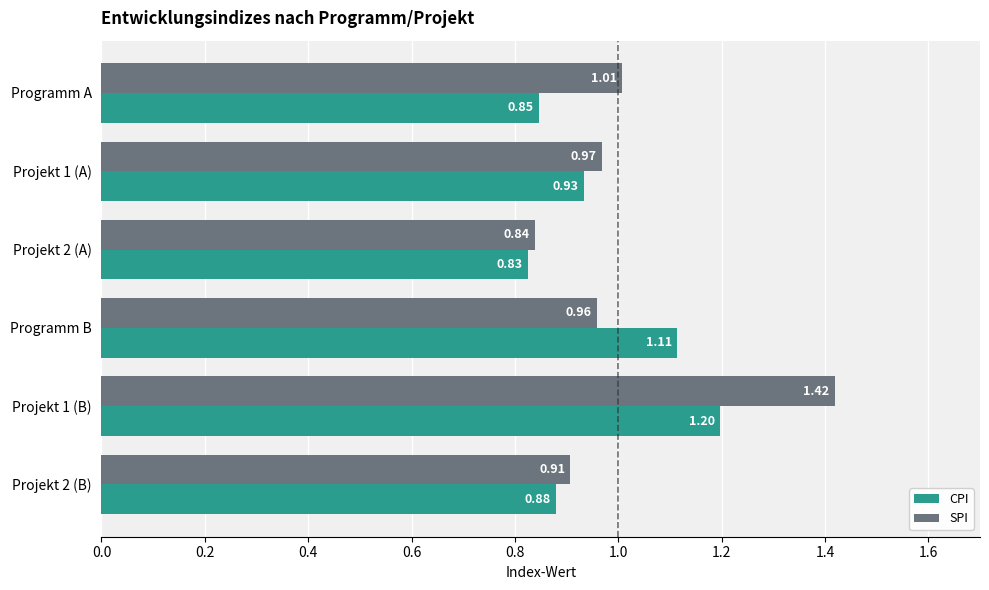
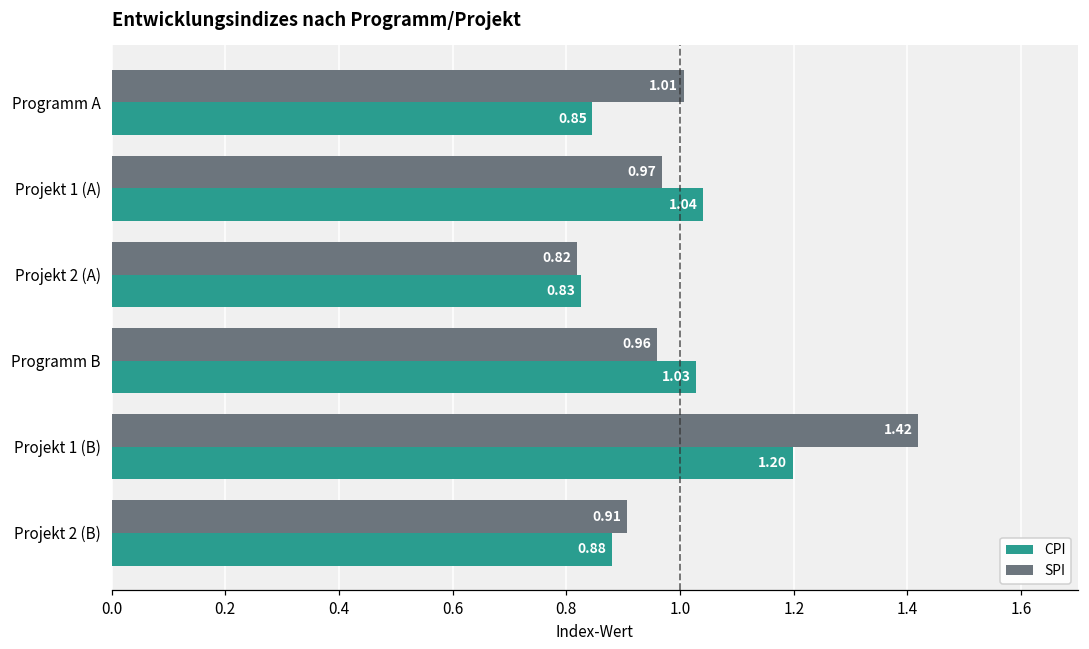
CPI, Projekt 1 (A): 0.93 -> 1.04
SPI, Projekt 2 (A): 0.84 -> 0.82
CPI, Programm B: 1.11 -> 1.03
